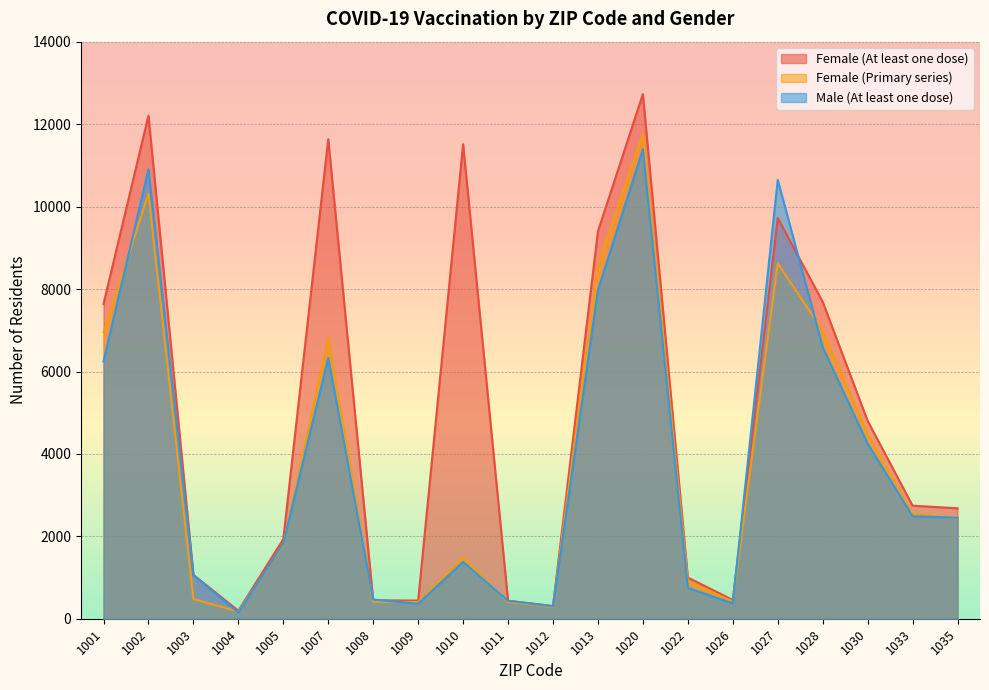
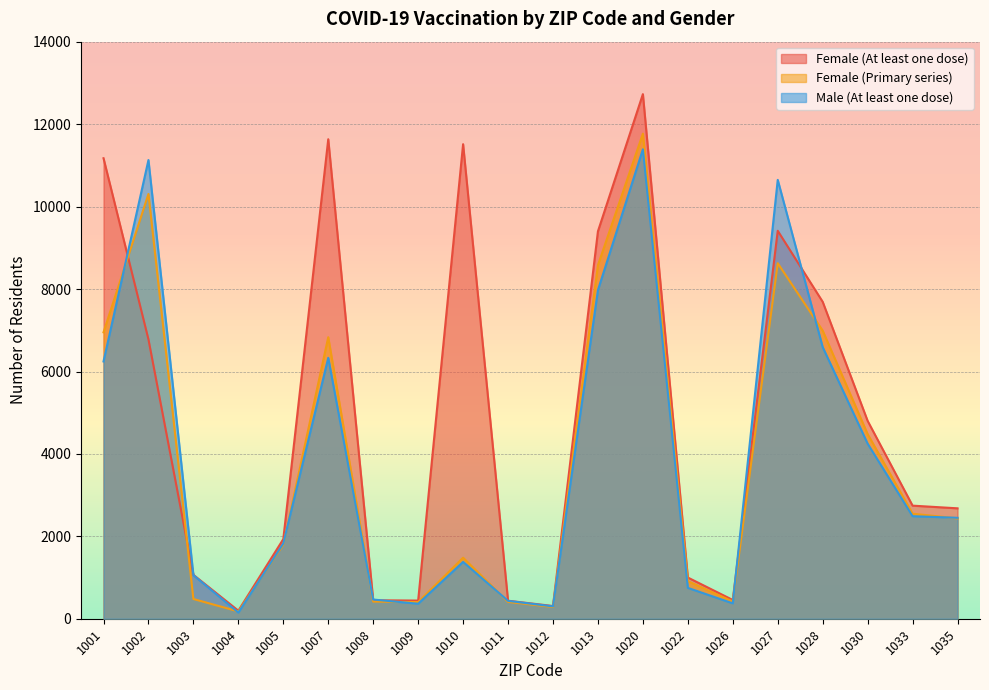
Female (At least one dose), 1001: 7600 -> 11200
Female (At least one dose), 1002: 12200 -> 6800
Male (At least one dose), 1002: 10900 -> 11100
Female (At least one dose), 1027: 9700 -> 9400
